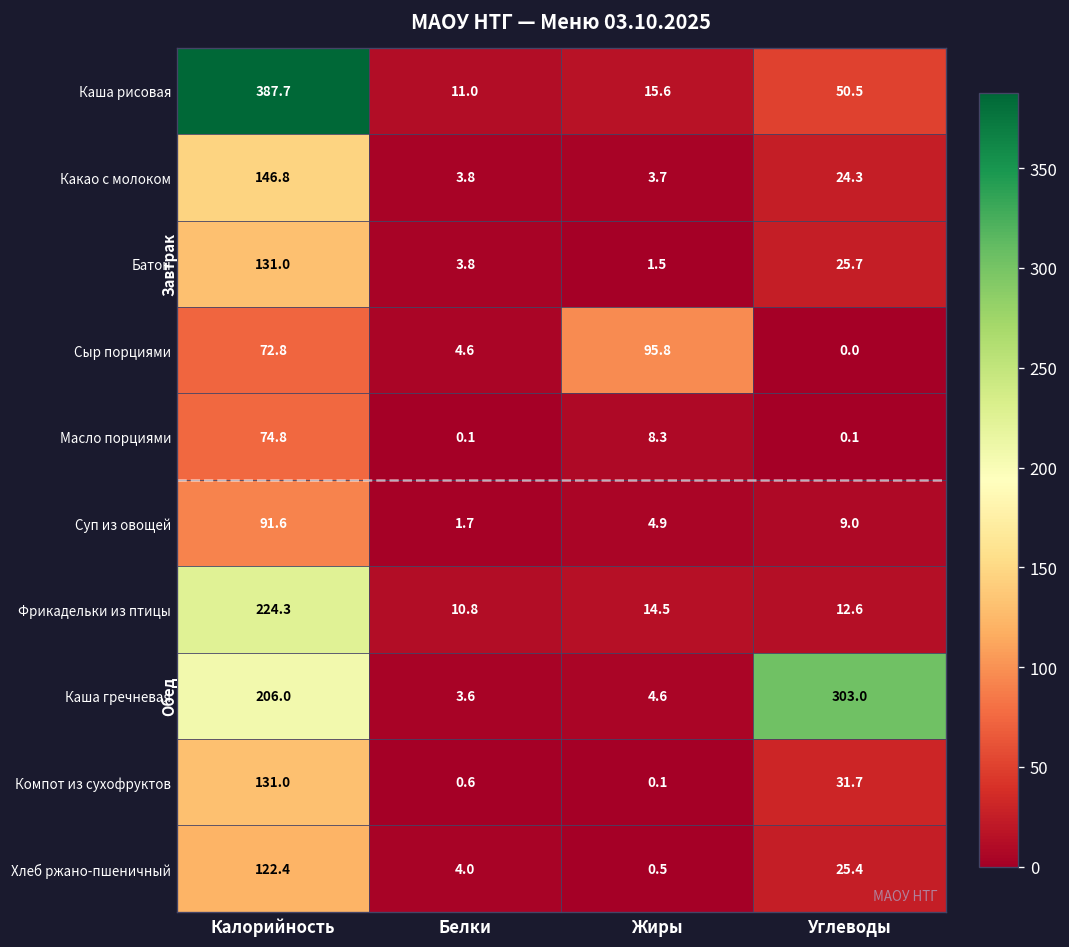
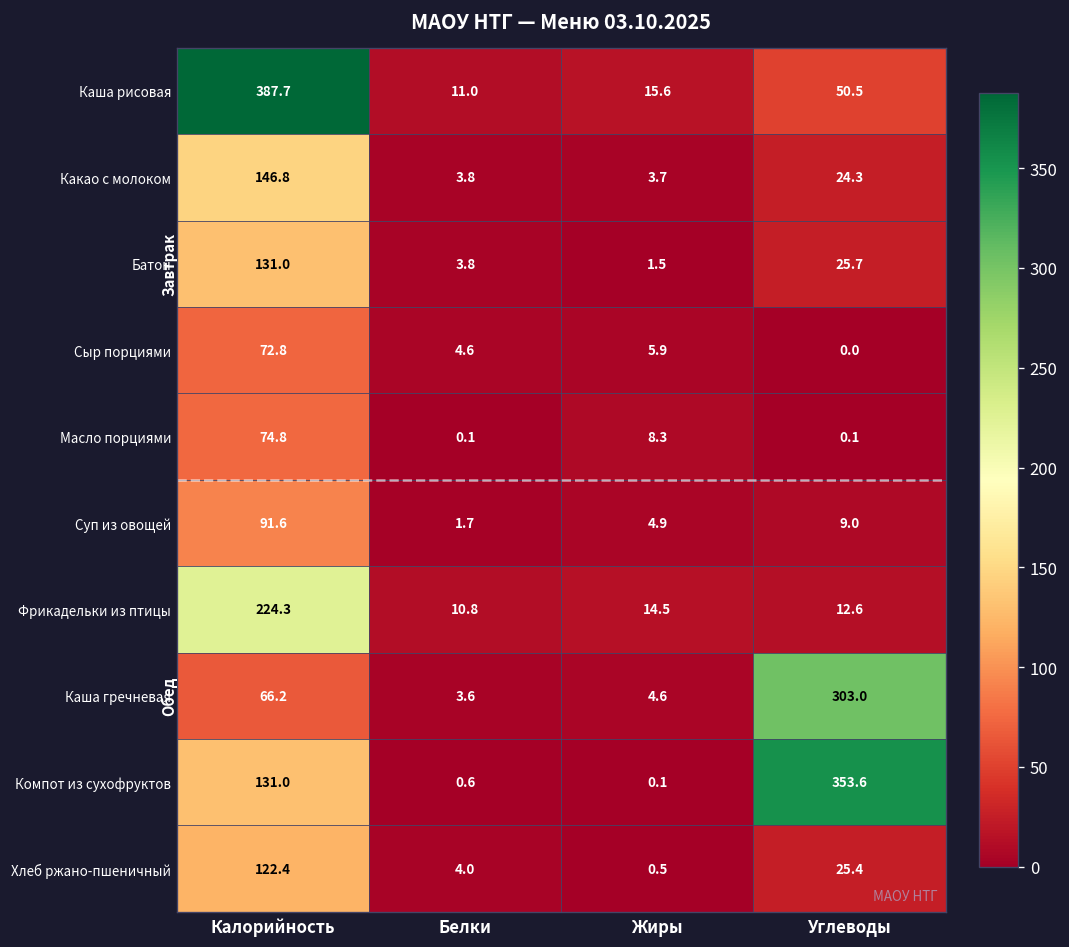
Сыр порциями, Жиры: 95.8 -> 5.9
Каша гречневая, Калорийность: 206.0 -> 66.2
Компот из сухофруктов, Углеводы: 31.7 -> 353.6
